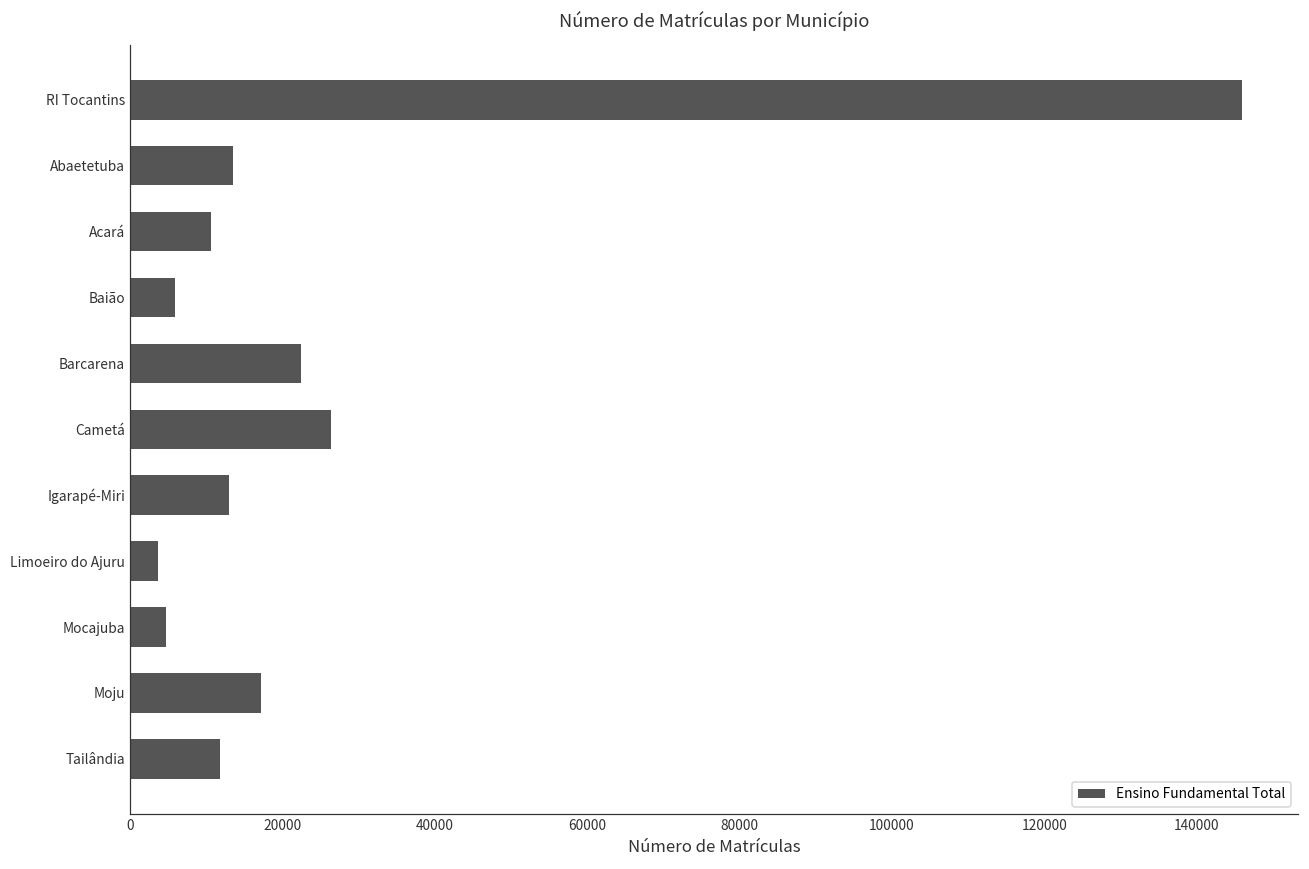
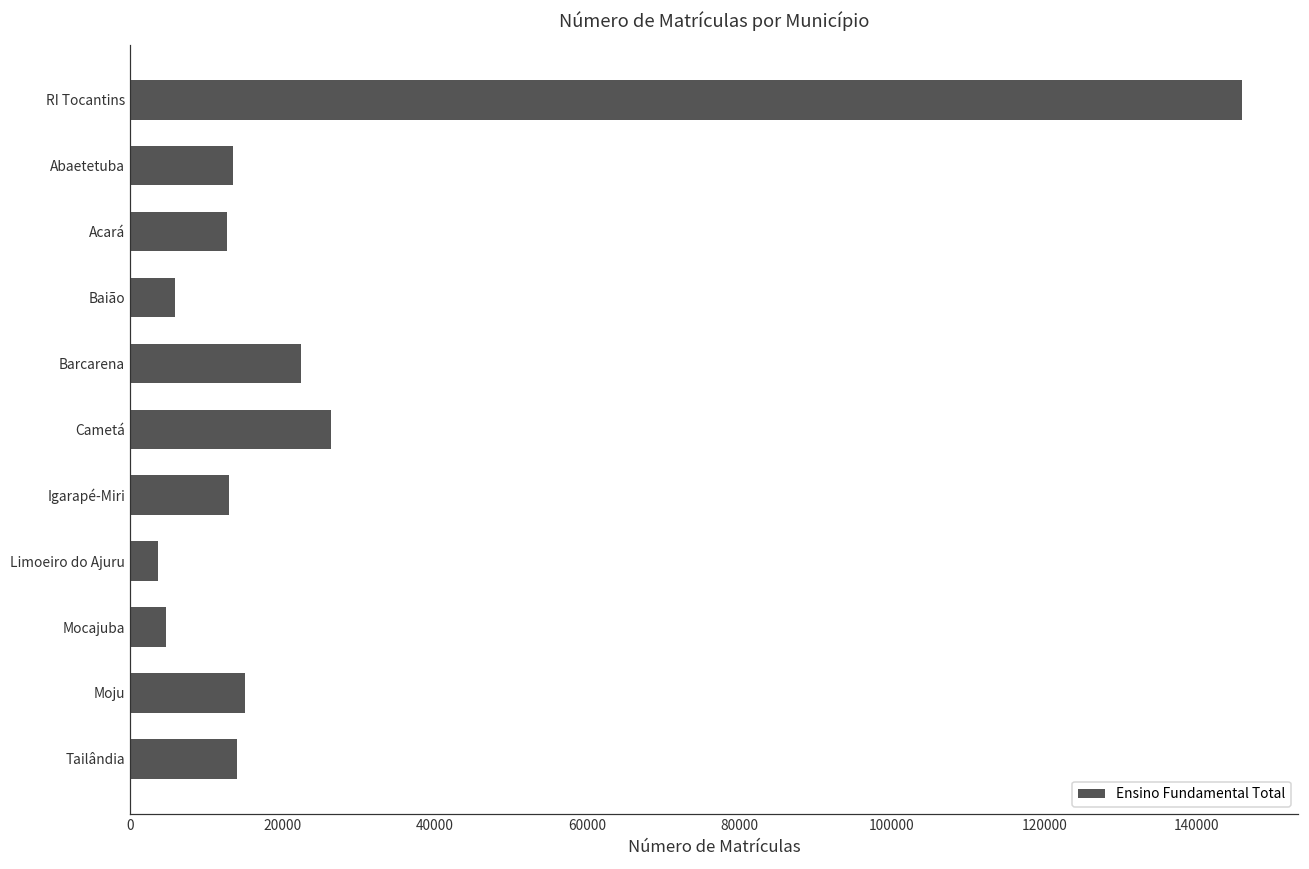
Acará: 11000 -> 13000
Moju: 17000 -> 15000
Tailândia: 12000 -> 14000
